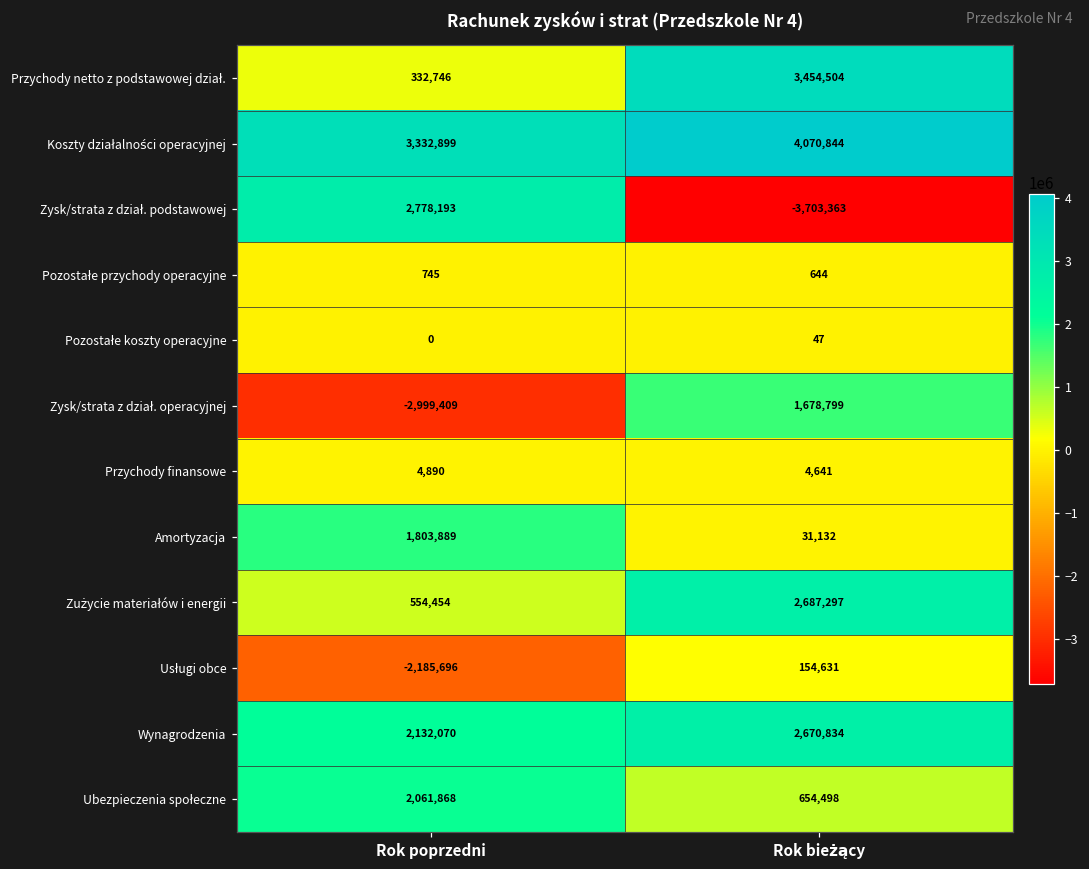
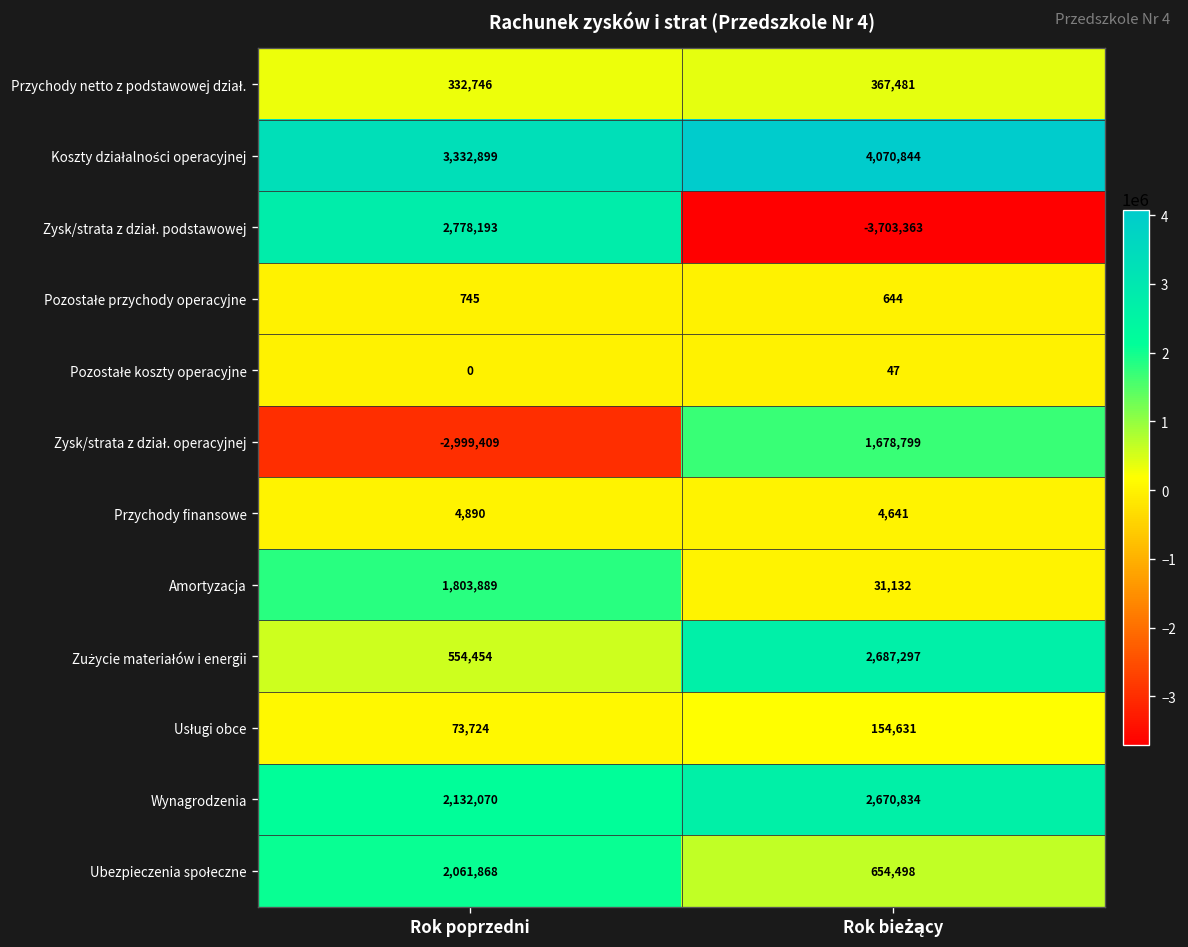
Przychody netto z podstawowej dział., Rok bieżący: 3,454,504 -> 367,481
Usługi obce, Rok poprzedni: -2,185,696 -> 73,724
